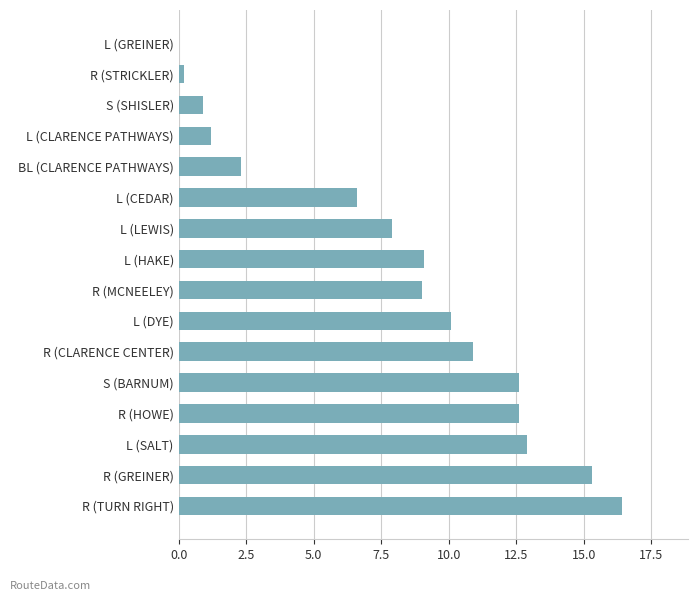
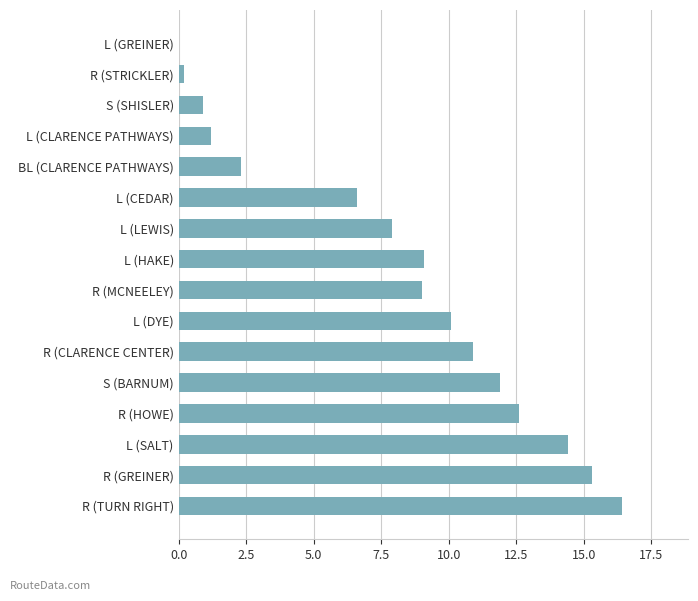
S (BARNUM): 12.6 -> 11.9
L (SALT): 12.9 -> 14.4
